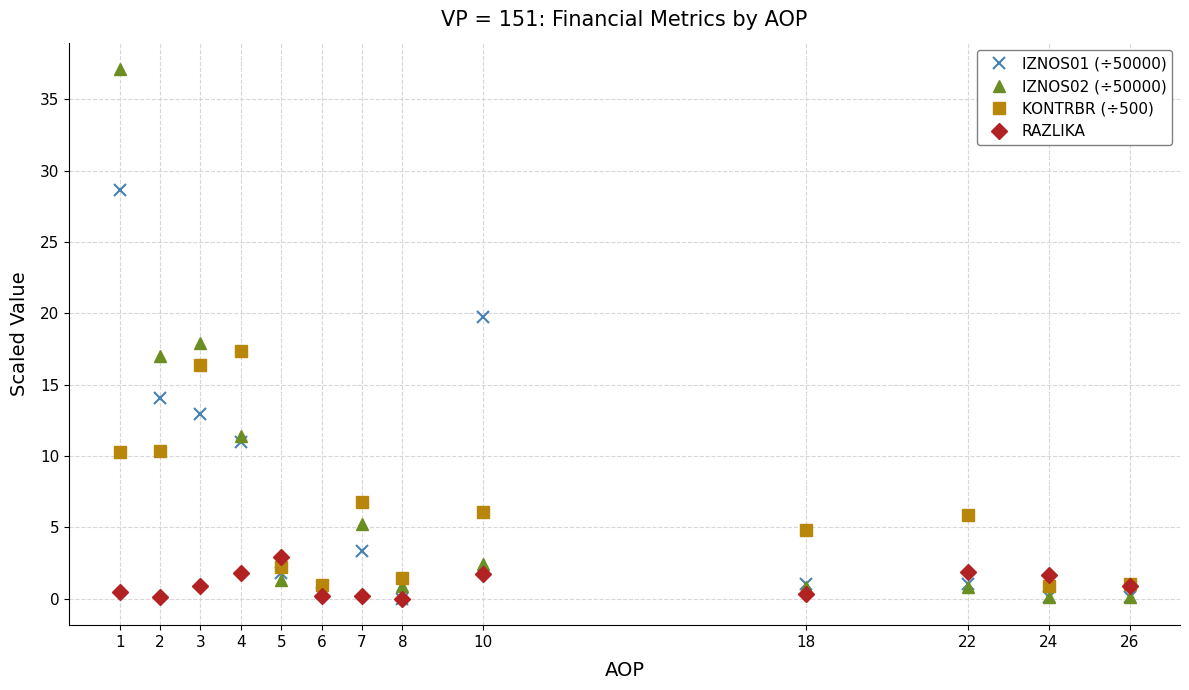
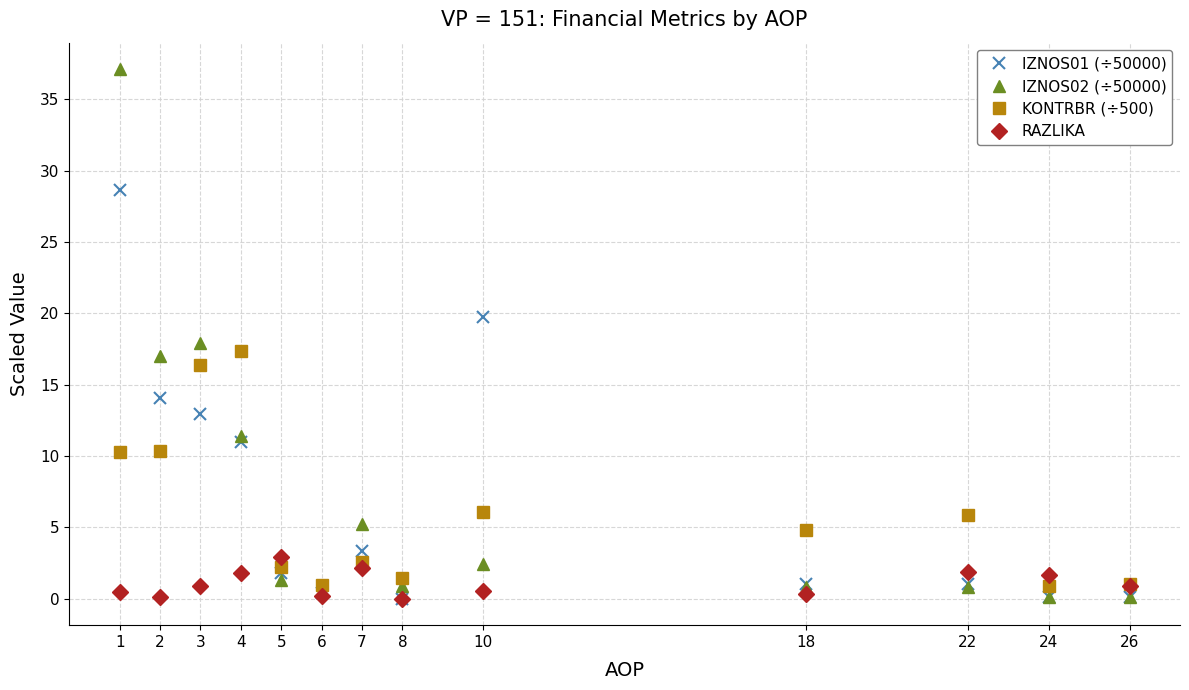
KONTRBR (÷500), 7: 6.8 -> 2.6
RAZLIKA, 7: 0.2 -> 2.1
RAZLIKA, 10: 1.7 -> 0.5
